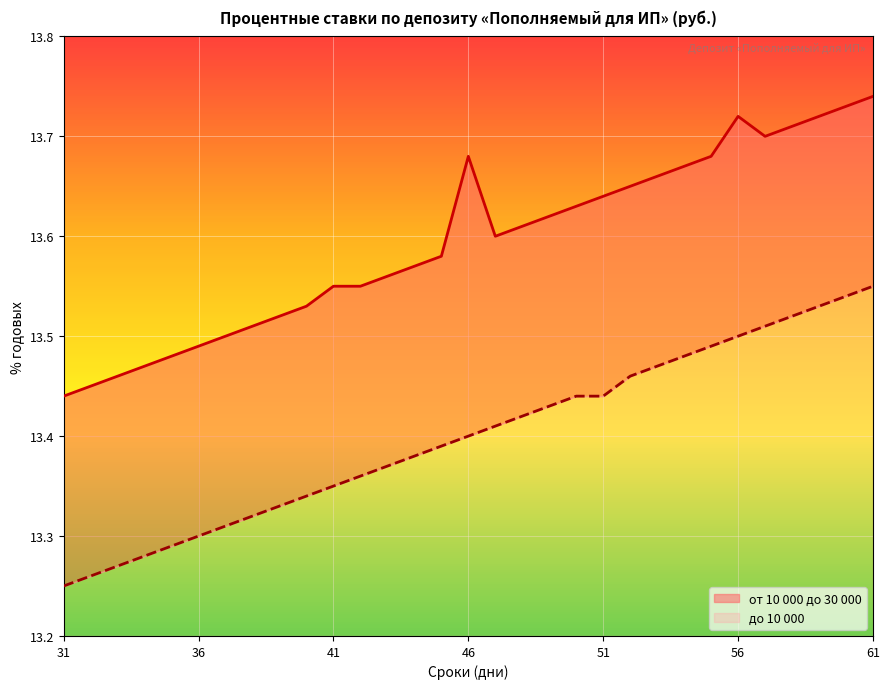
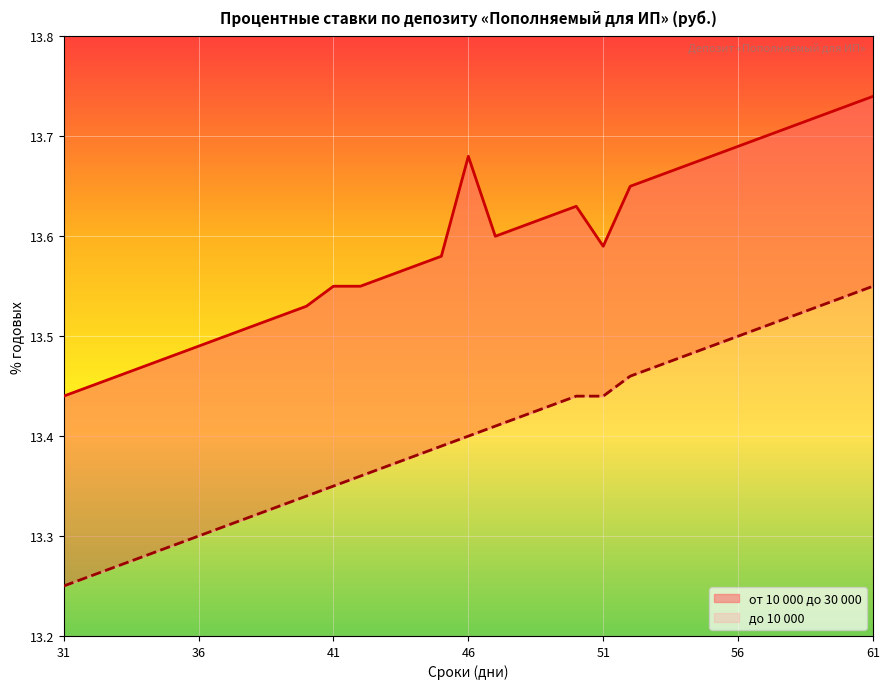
от 10 000 до 30 000, 51: 13.64 -> 13.59
от 10 000 до 30 000, 56: 13.72 -> 13.69
